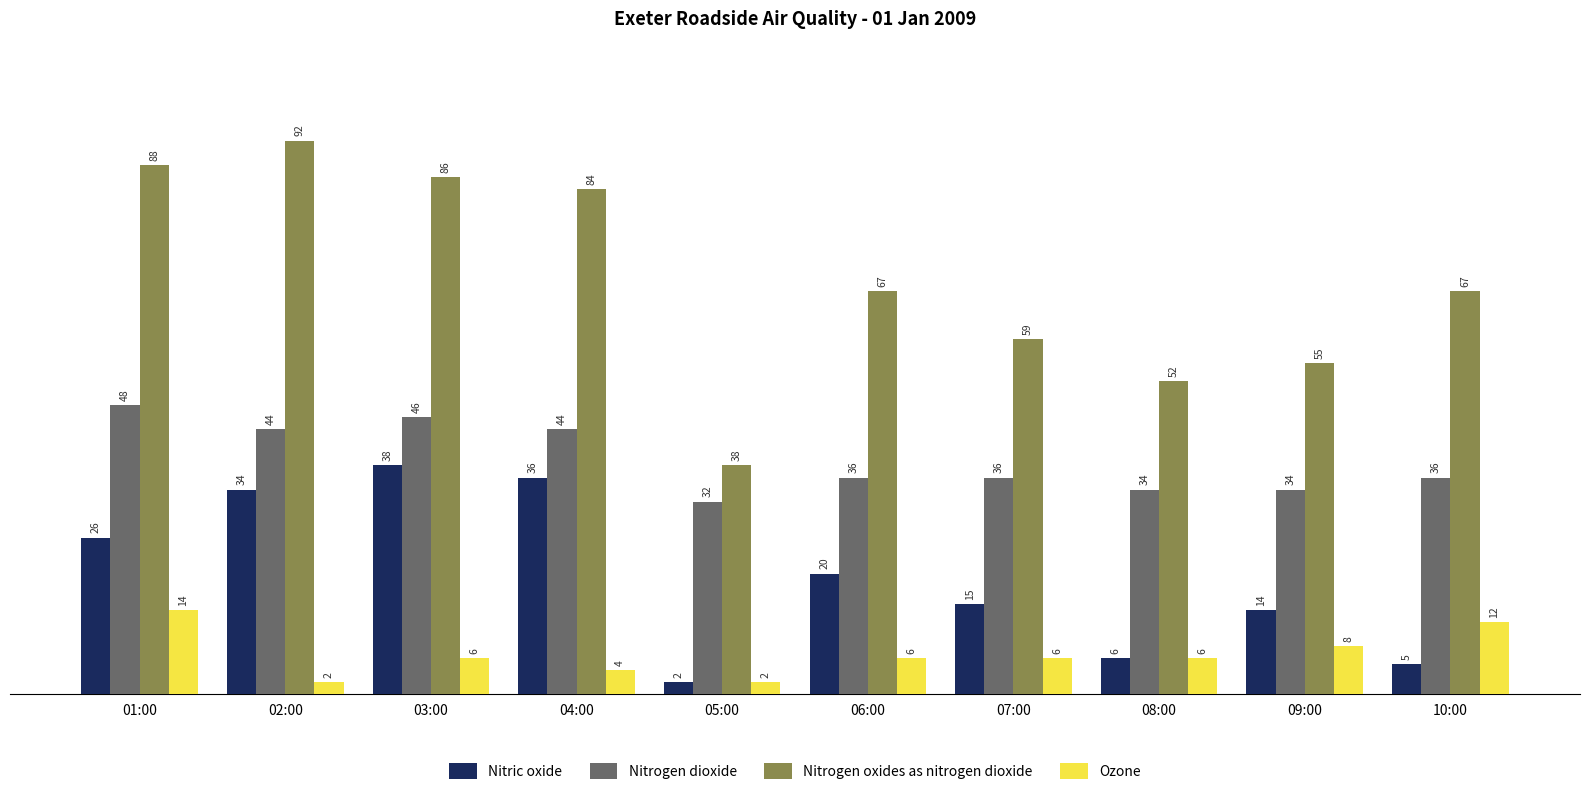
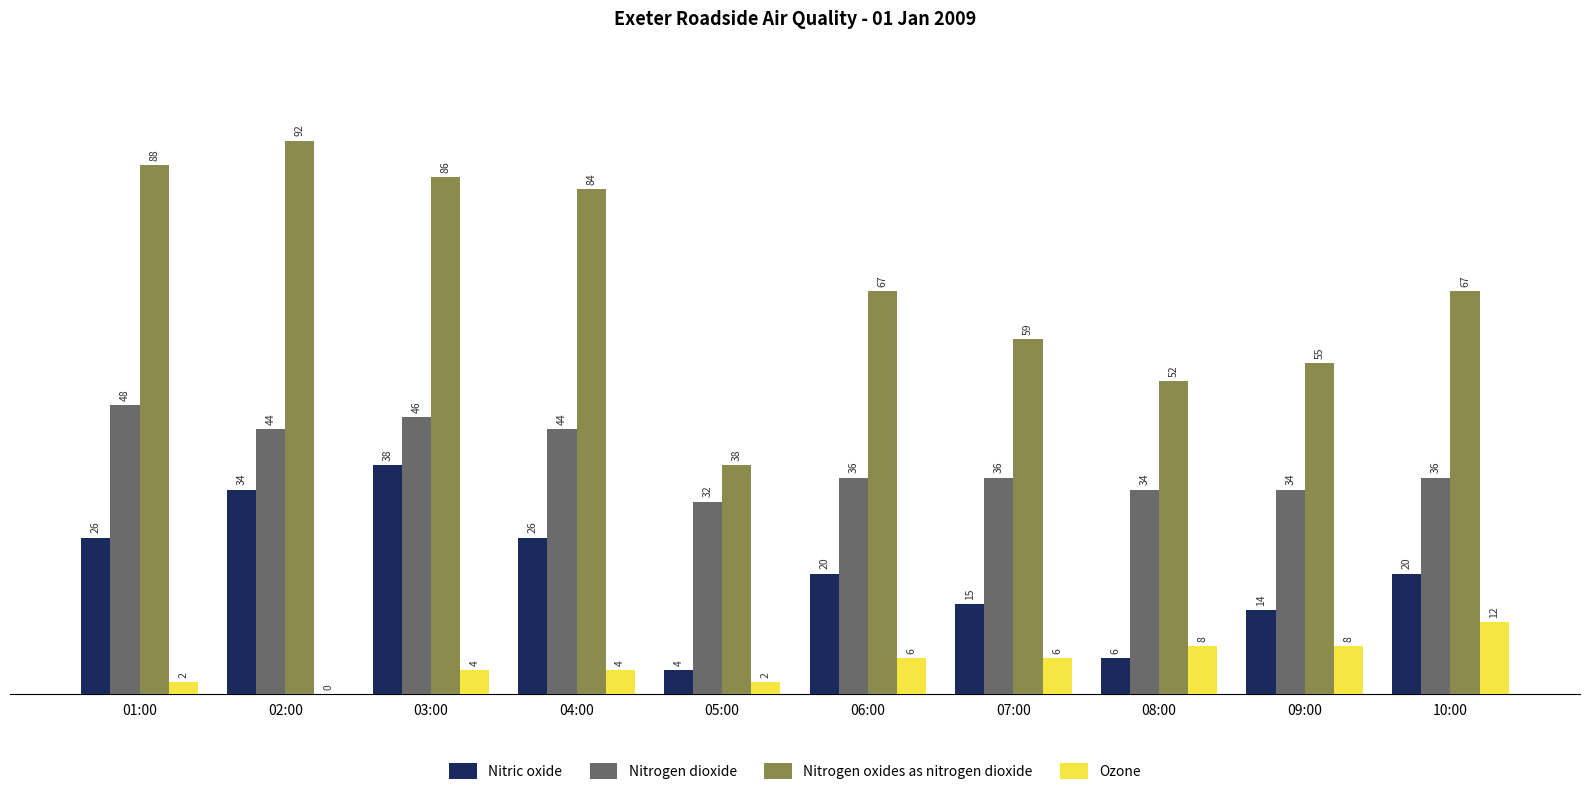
Ozone, 01:00: 14 -> 2
Ozone, 02:00: 2 -> 0
Ozone, 03:00: 6 -> 4
Nitric oxide, 04:00: 36 -> 26
Nitric oxide, 05:00: 2 -> 4
Ozone, 08:00: 6 -> 8
Nitric oxide, 10:00: 5 -> 20
